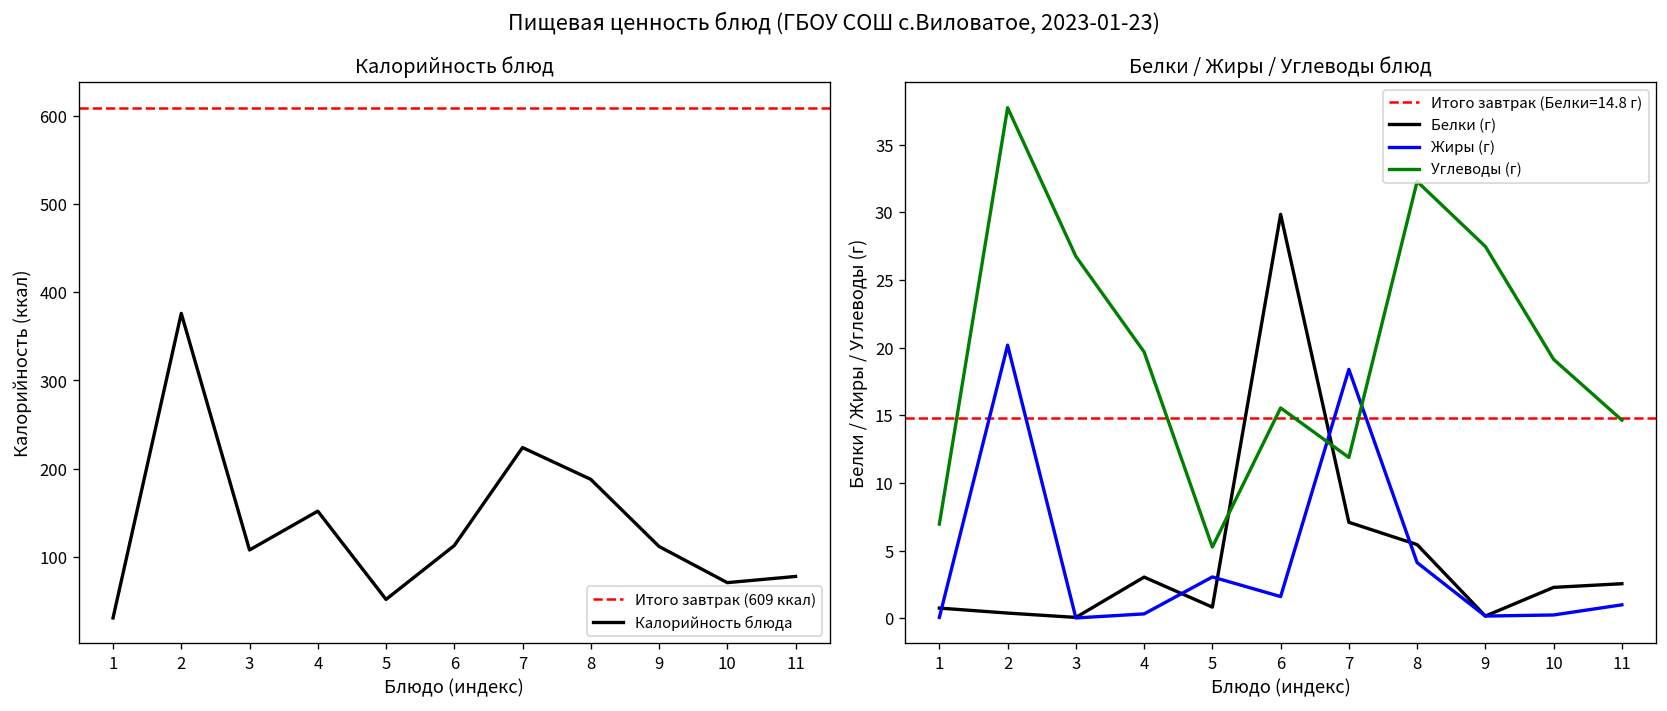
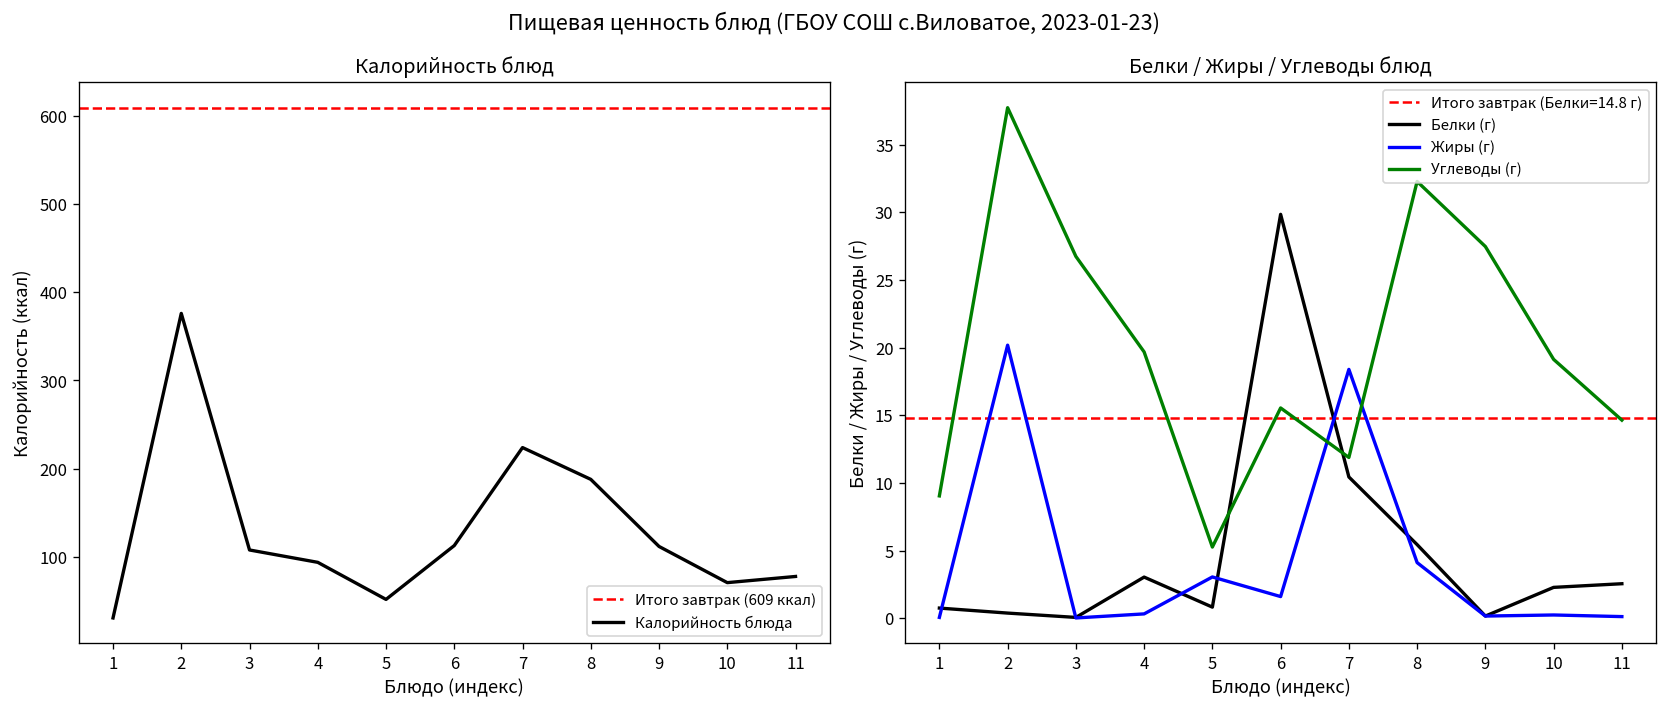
Калорийность блюд, 4: 150 -> 90
Белки / Жиры / Углеводы блюд, Углеводы (г), 1: 7.0 -> 9.0
Белки / Жиры / Углеводы блюд, Белки (г), 7: 7.1 -> 10.4
Белки / Жиры / Углеводы блюд, Жиры (г), 11: 1.0 -> 0.1
